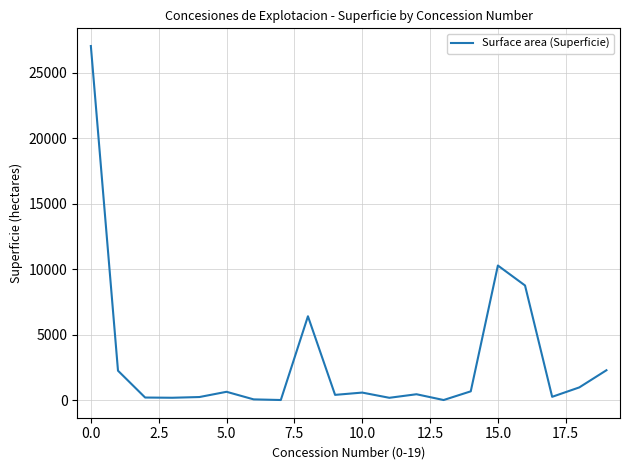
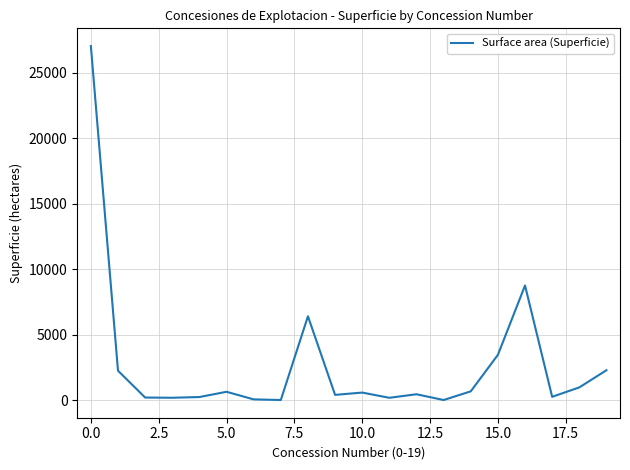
15.0: 10300 -> 3500
